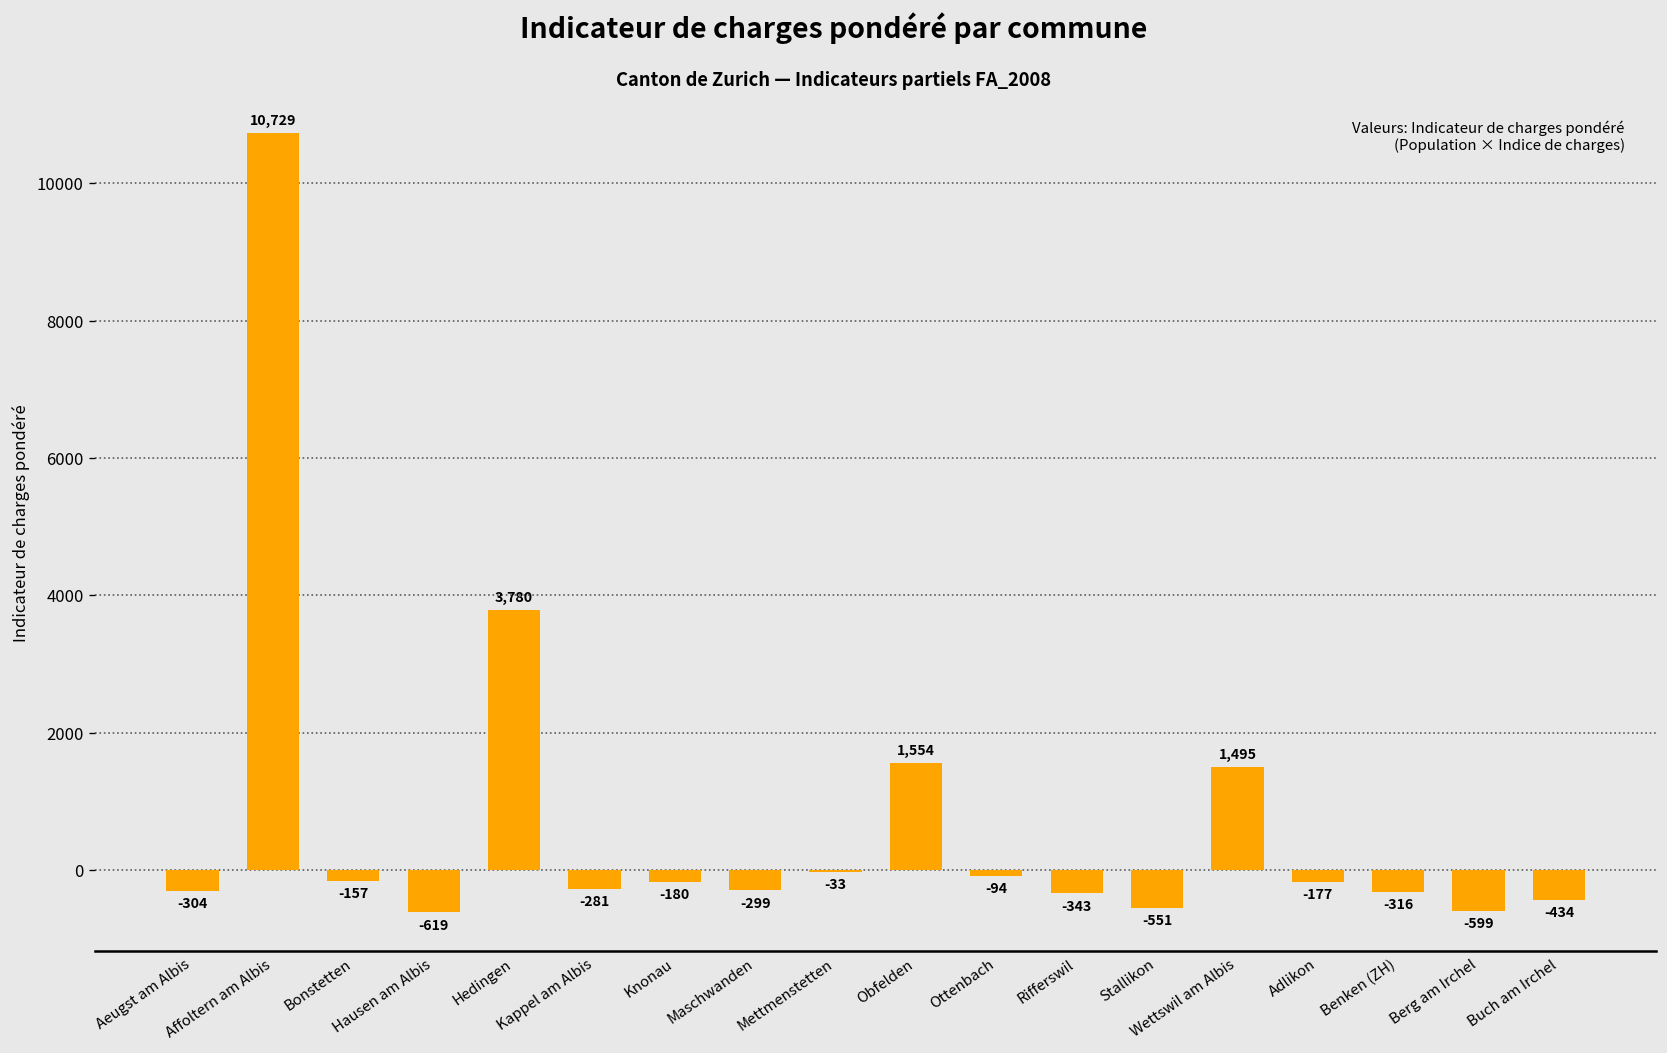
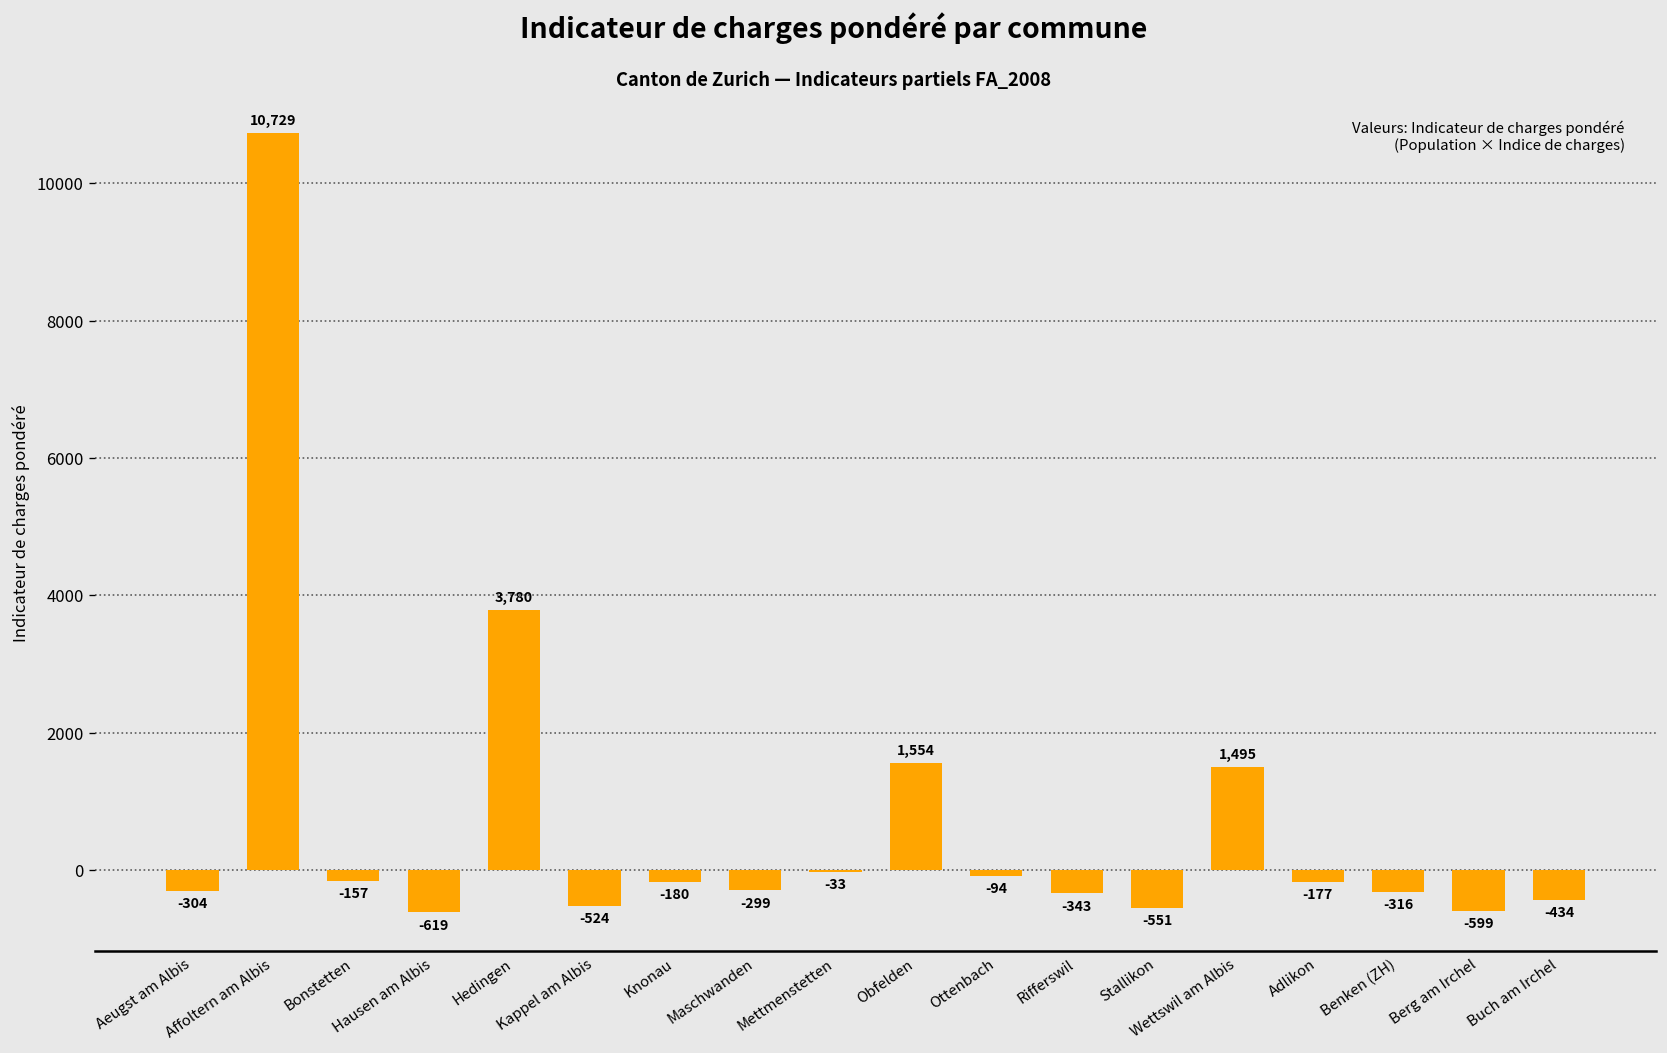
Kappel am Albis: -281 -> -524
